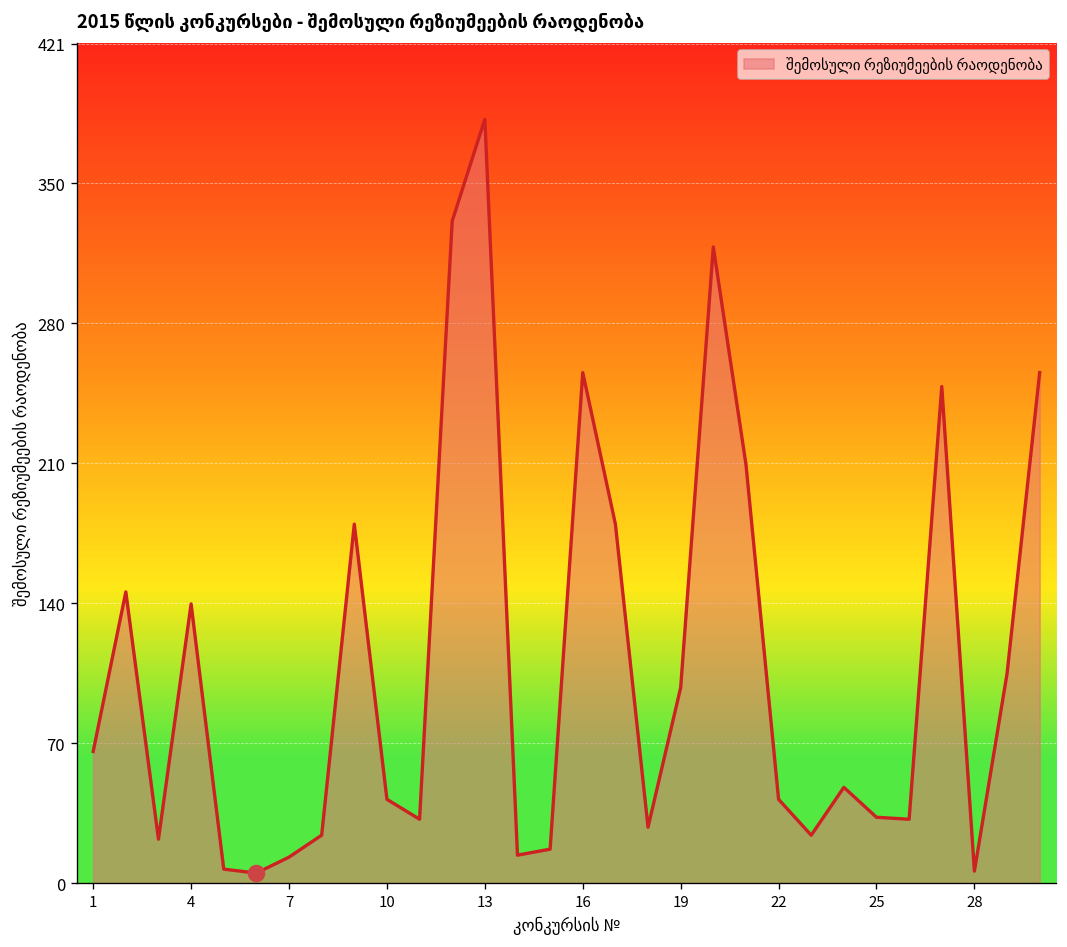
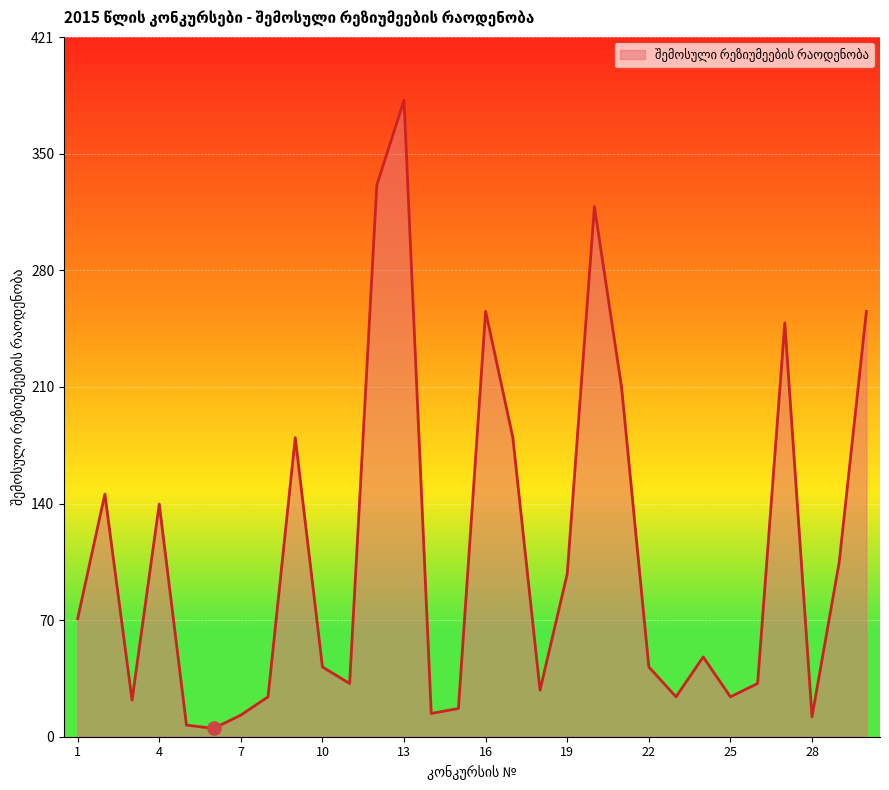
შემოსული რეზიუმეების რაოდენობა, 1: 66 -> 71
შემოსული რეზიუმეების რაოდენობა, 25: 33 -> 24
შემოსული რეზიუმეების რაოდენობა, 28: 6 -> 12
